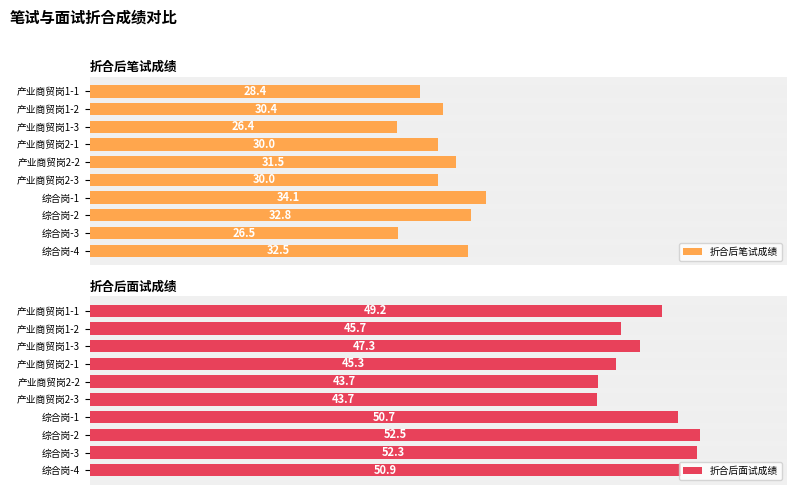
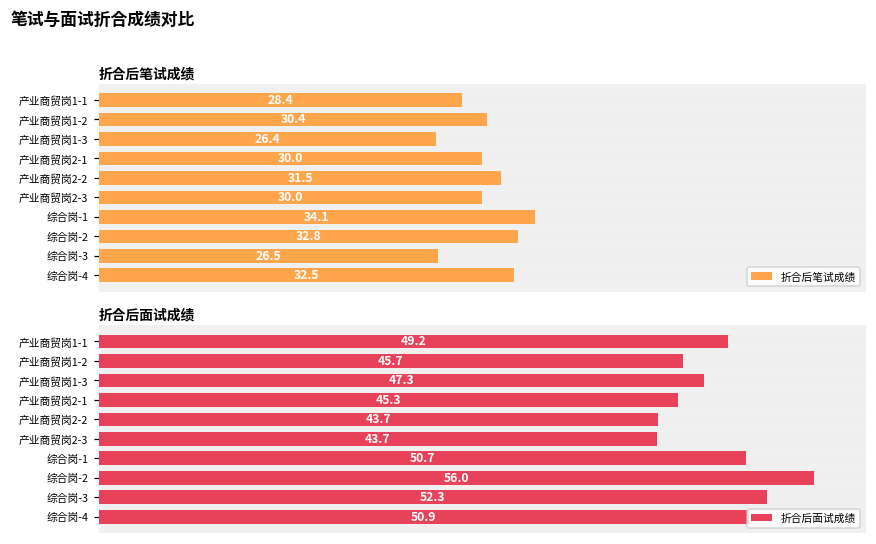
折合后面试成绩, 折合后面试成绩, 综合岗-2: 52.5 -> 56.0
